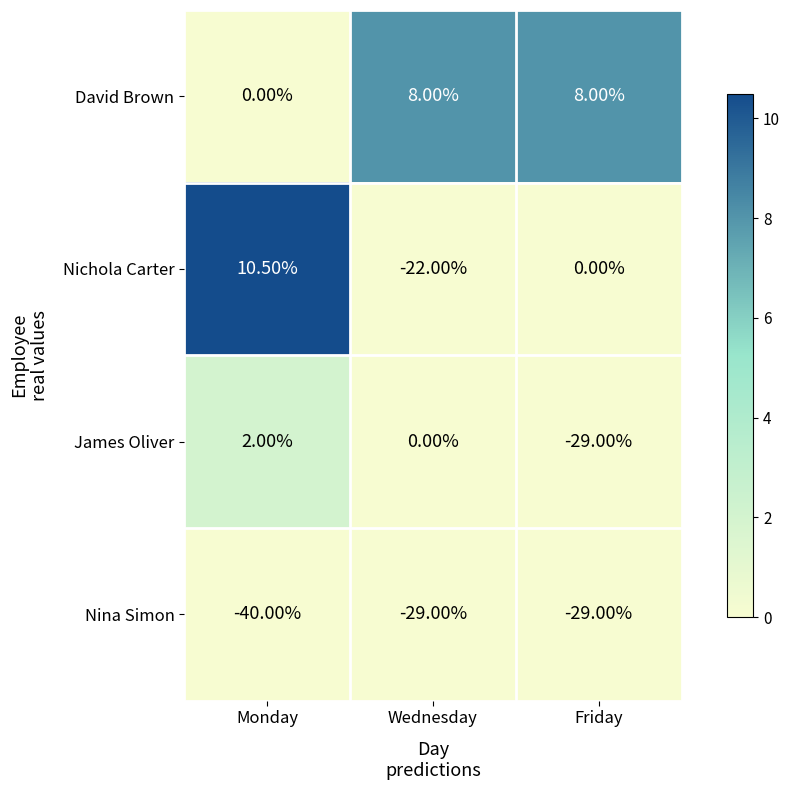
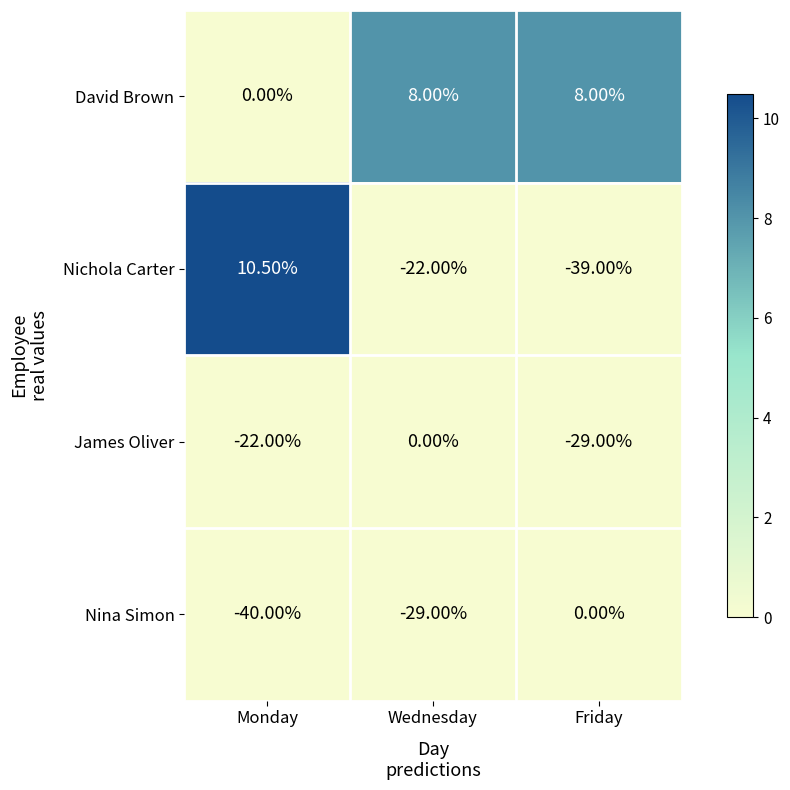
Nichola Carter, Friday: 0.00% -> -39.00%
James Oliver, Monday: 2.00% -> -22.00%
Nina Simon, Friday: -29.00% -> 0.00%
